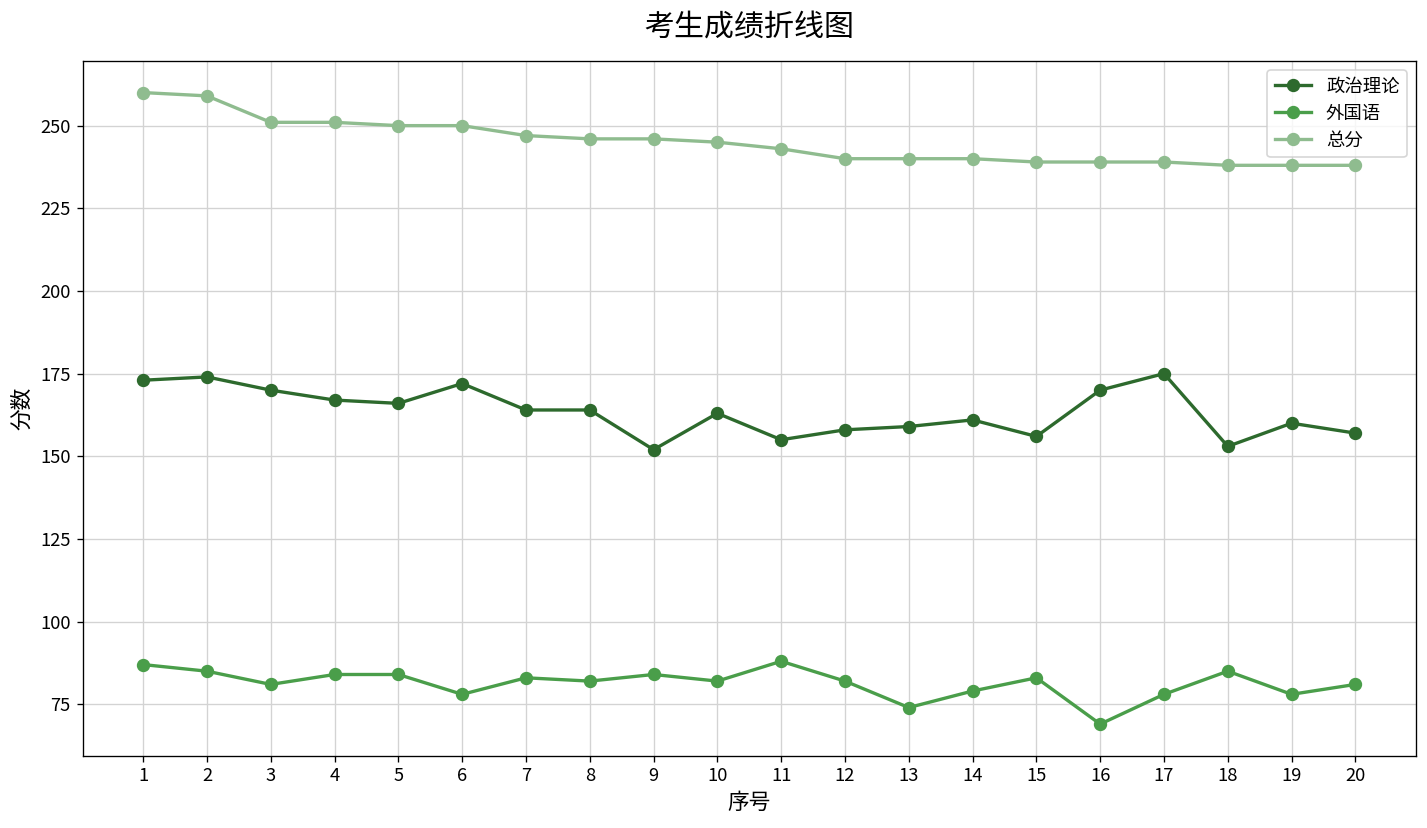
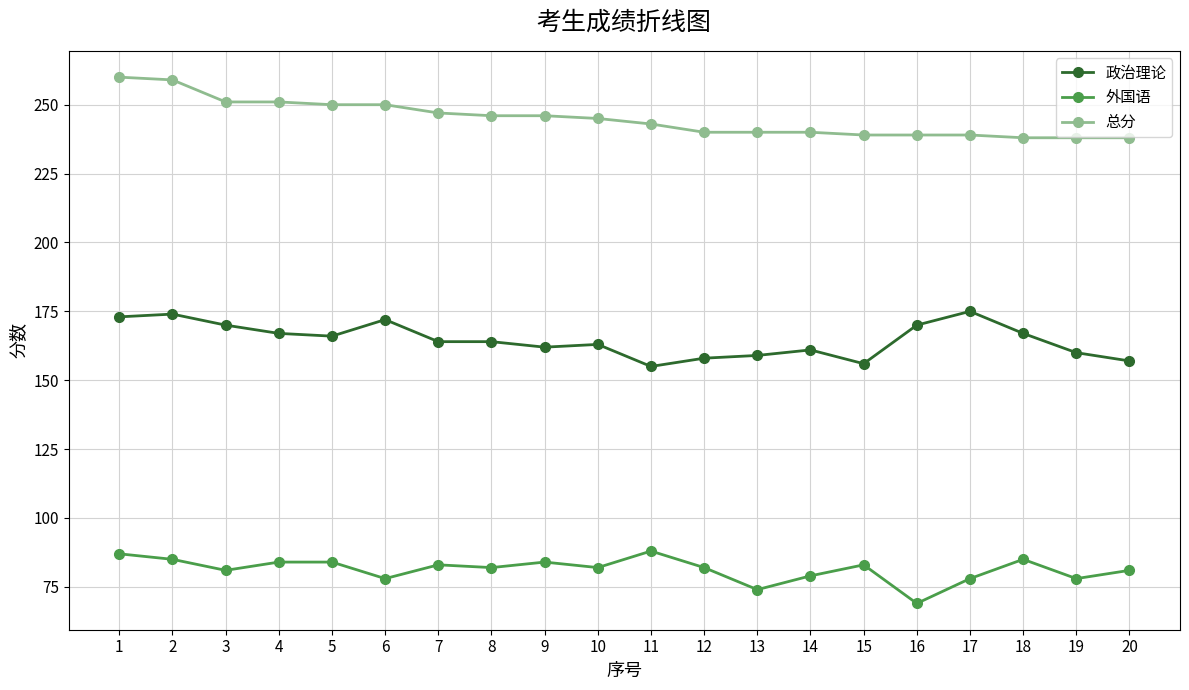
政治理论, 9: 152 -> 162
政治理论, 18: 153 -> 167
